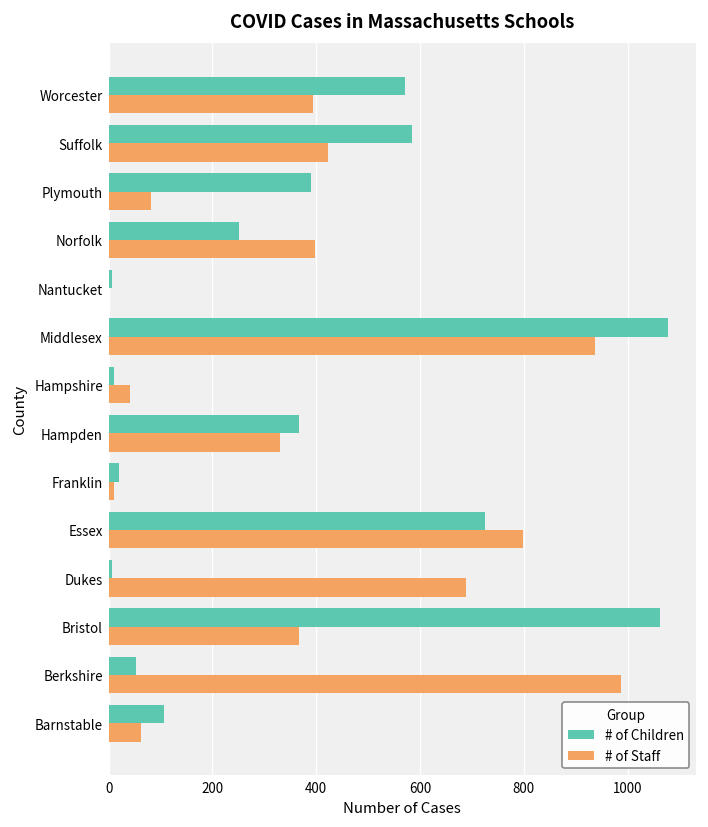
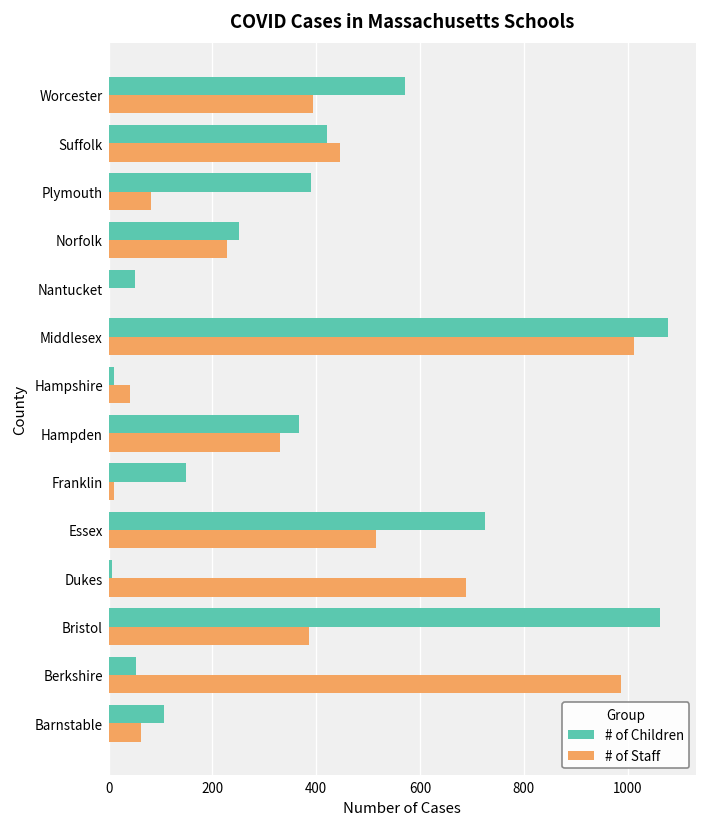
# of Children, Suffolk: 580 -> 420
# of Staff, Suffolk: 420 -> 450
# of Staff, Norfolk: 400 -> 230
# of Children, Nantucket: 10 -> 50
# of Staff, Middlesex: 940 -> 1010
# of Children, Franklin: 20 -> 150
# of Staff, Essex: 800 -> 520
# of Staff, Bristol: 370 -> 390
